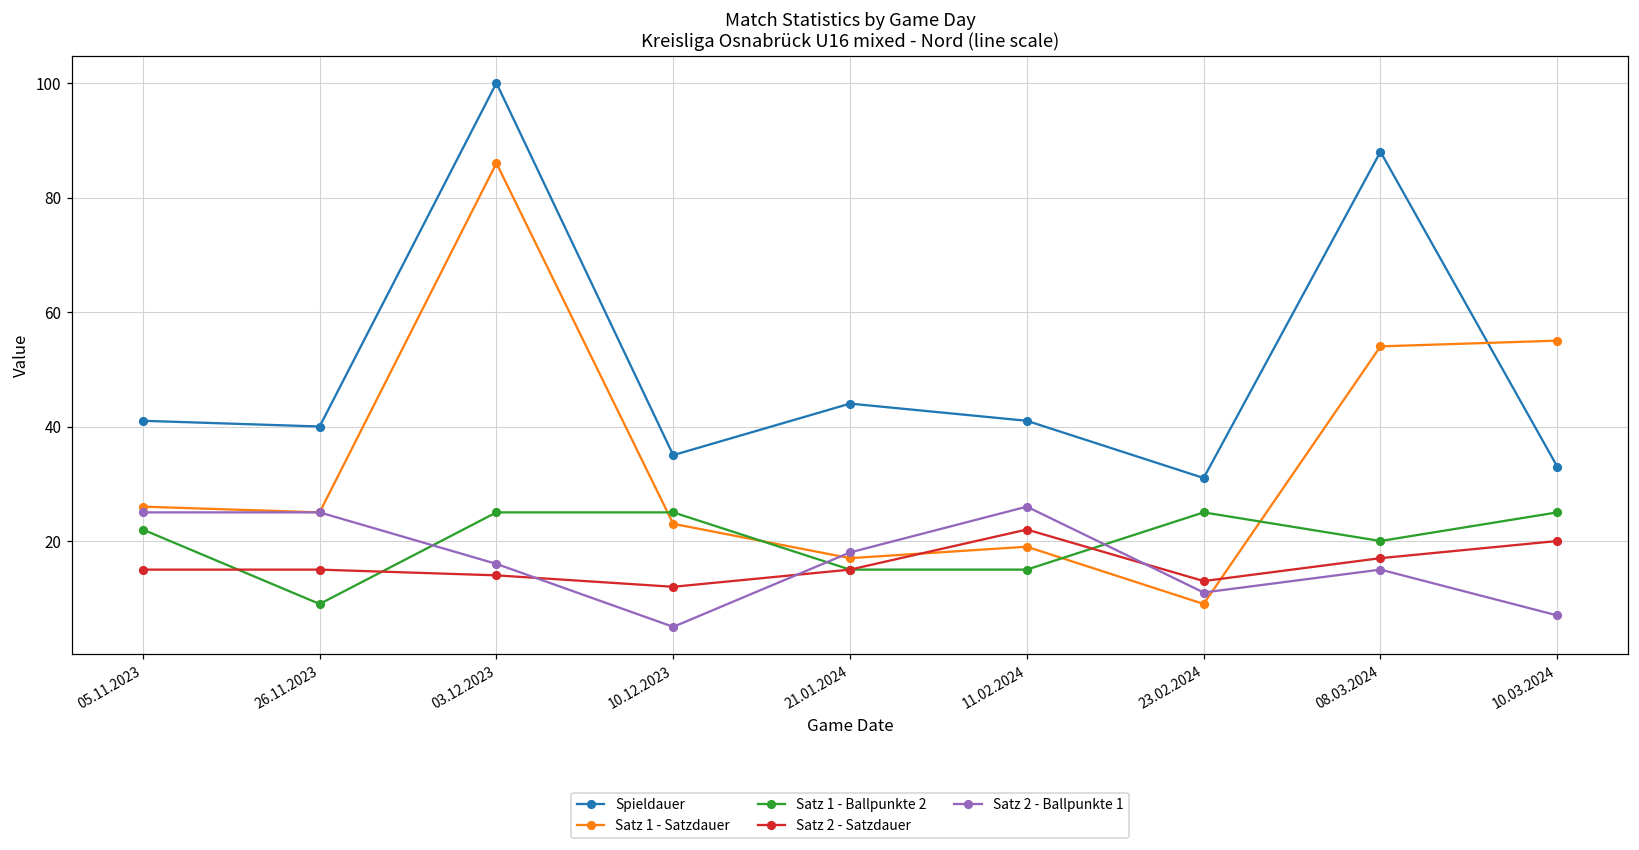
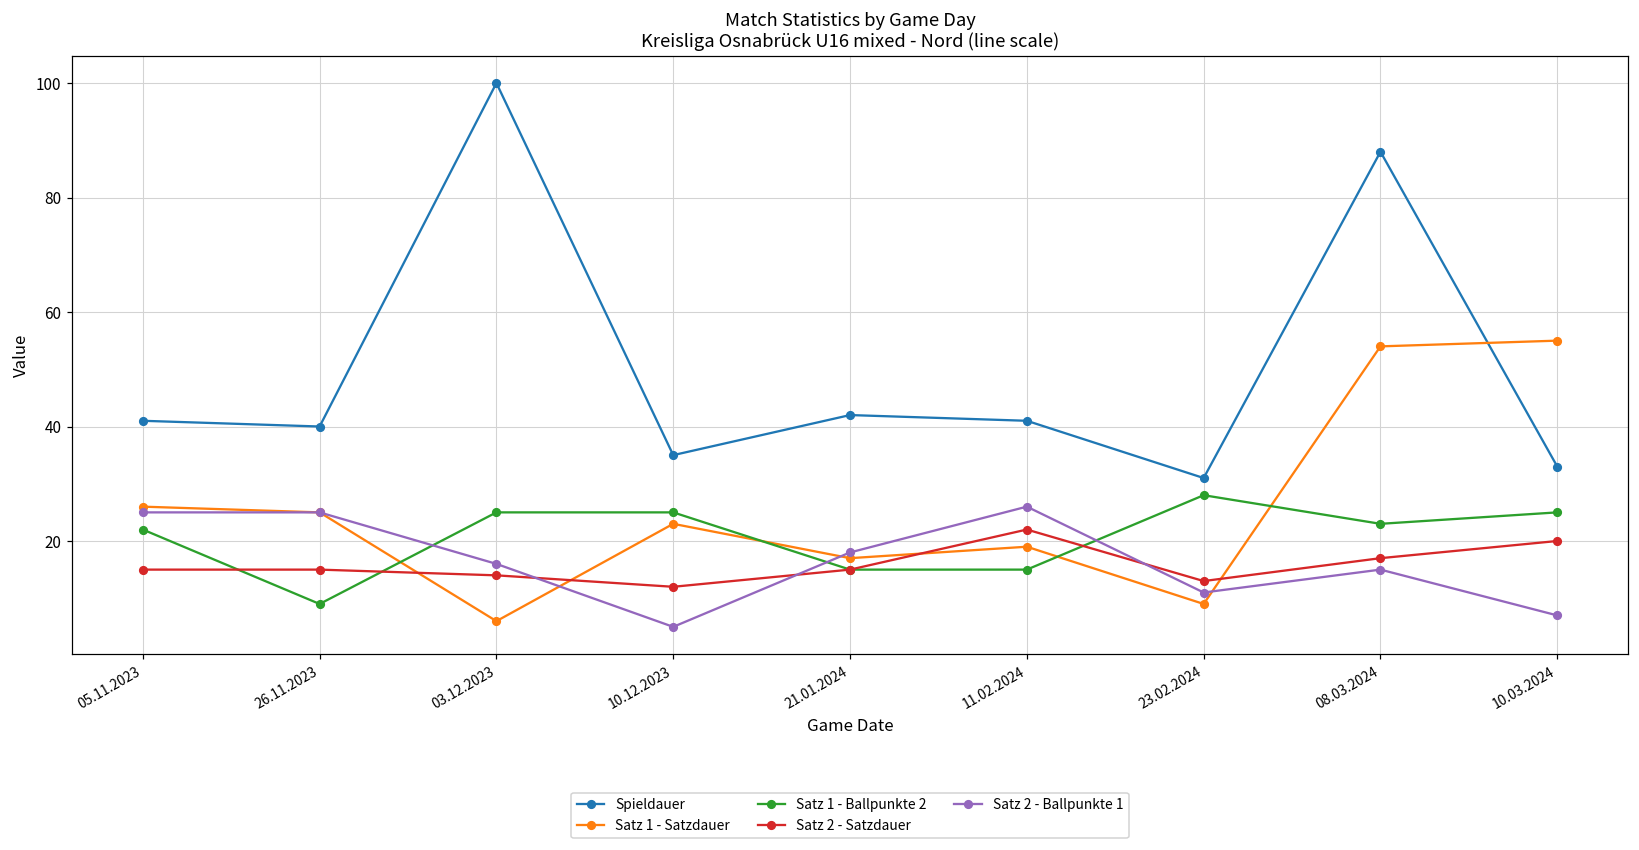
Satz 1 - Satzdauer, 03.12.2023: 86 -> 6
Spieldauer, 21.01.2024: 44 -> 42
Satz 1 - Ballpunkte 2, 23.02.2024: 25 -> 28
Satz 1 - Ballpunkte 2, 08.03.2024: 20 -> 23
